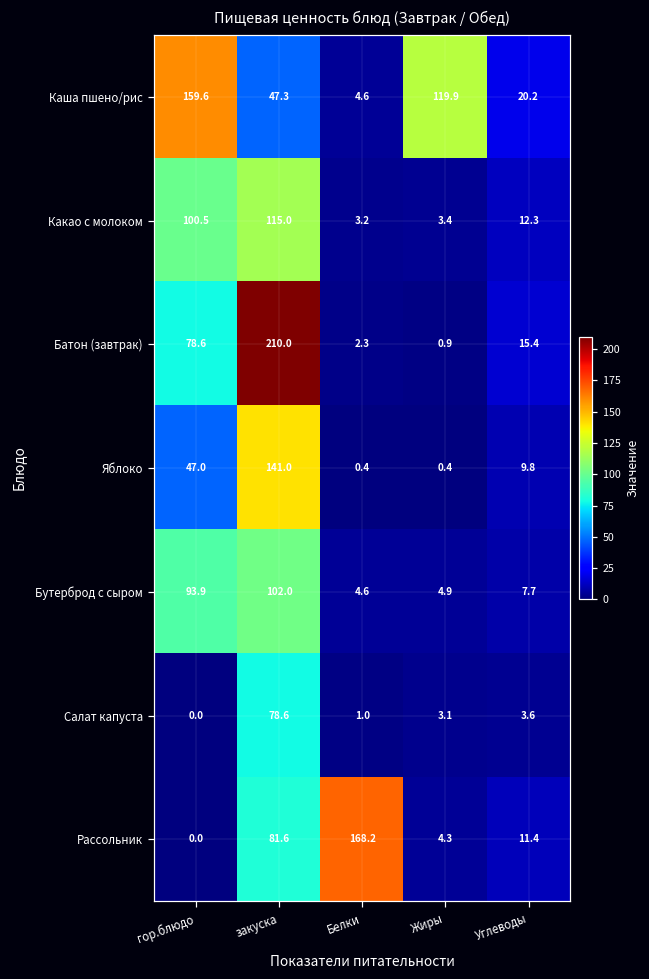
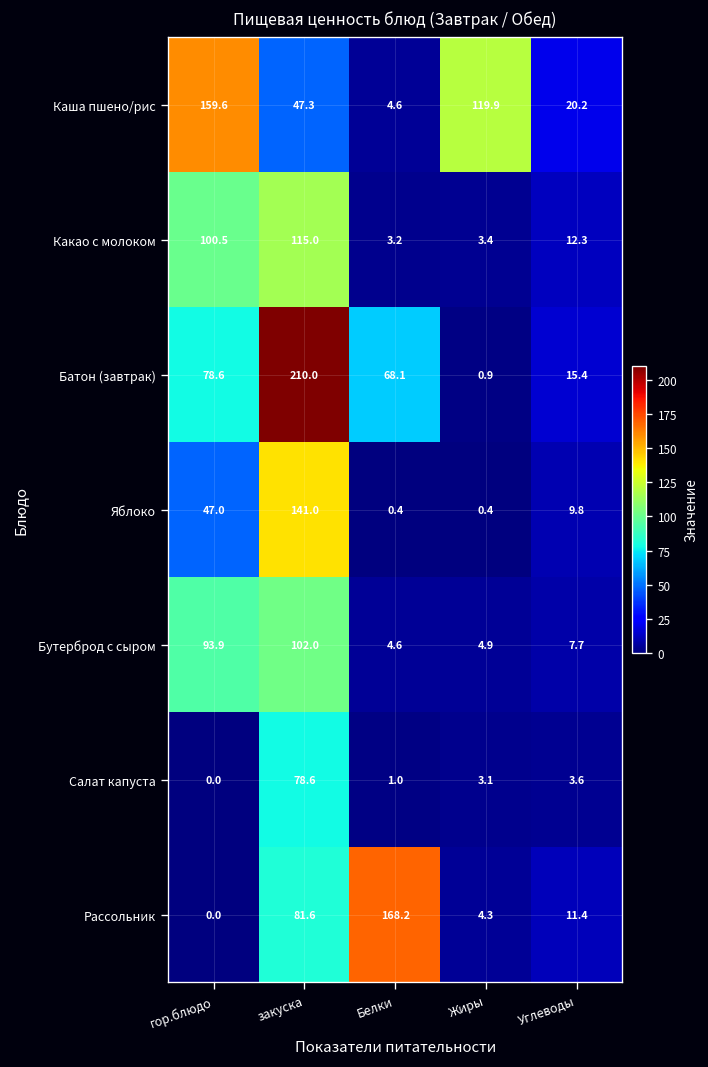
Батон (завтрак), Белки: 2.3 -> 68.1
